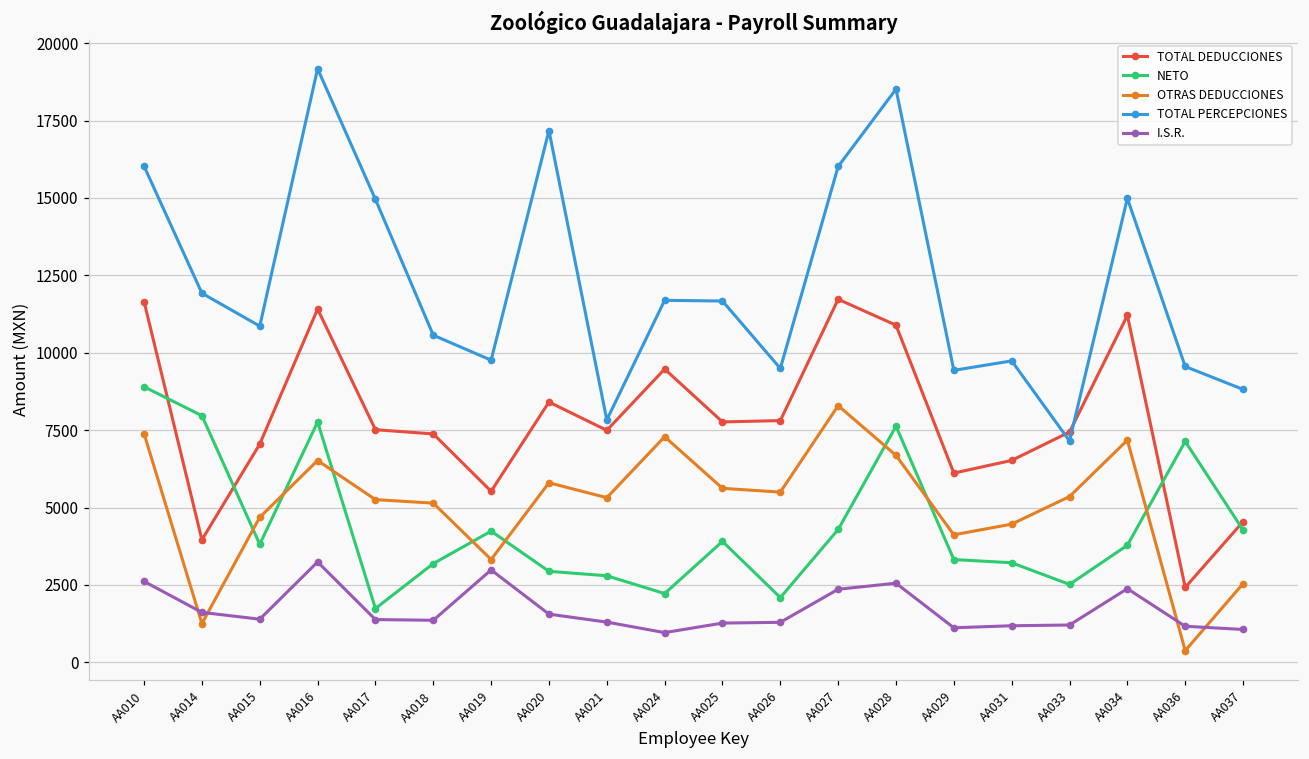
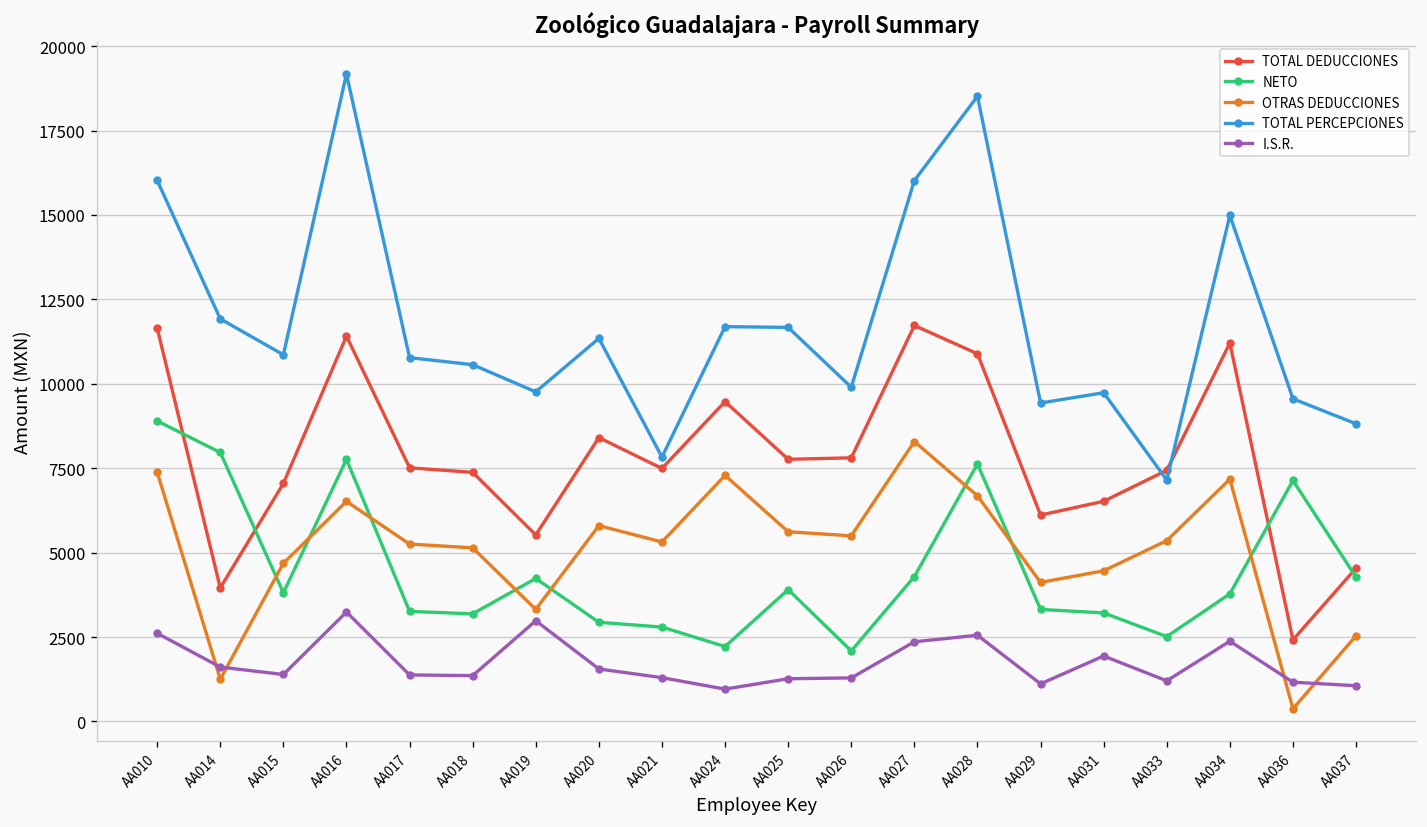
NETO, AA017: 1700 -> 3300
TOTAL PERCEPCIONES, AA017: 15000 -> 10800
TOTAL PERCEPCIONES, AA020: 17200 -> 11300
TOTAL PERCEPCIONES, AA026: 9500 -> 9900
I.S.R., AA031: 1200 -> 1900
